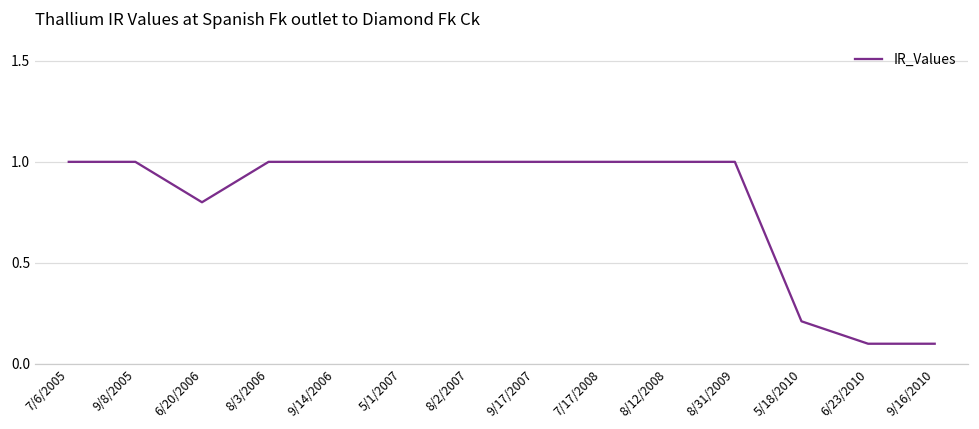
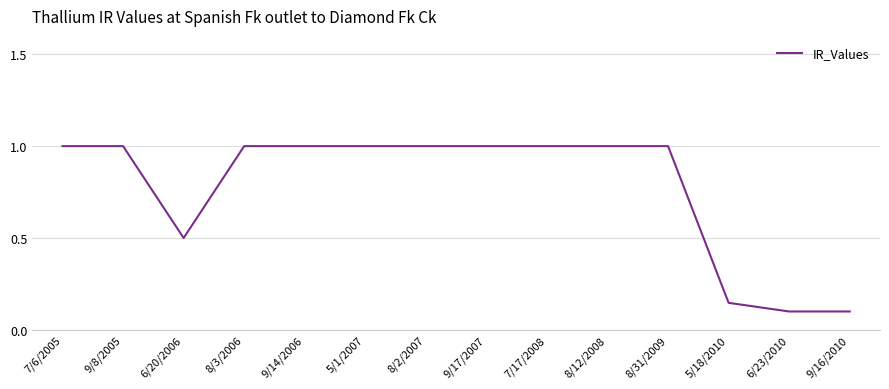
6/20/2006: 0.8 -> 0.5
5/18/2010: 0.21 -> 0.15
